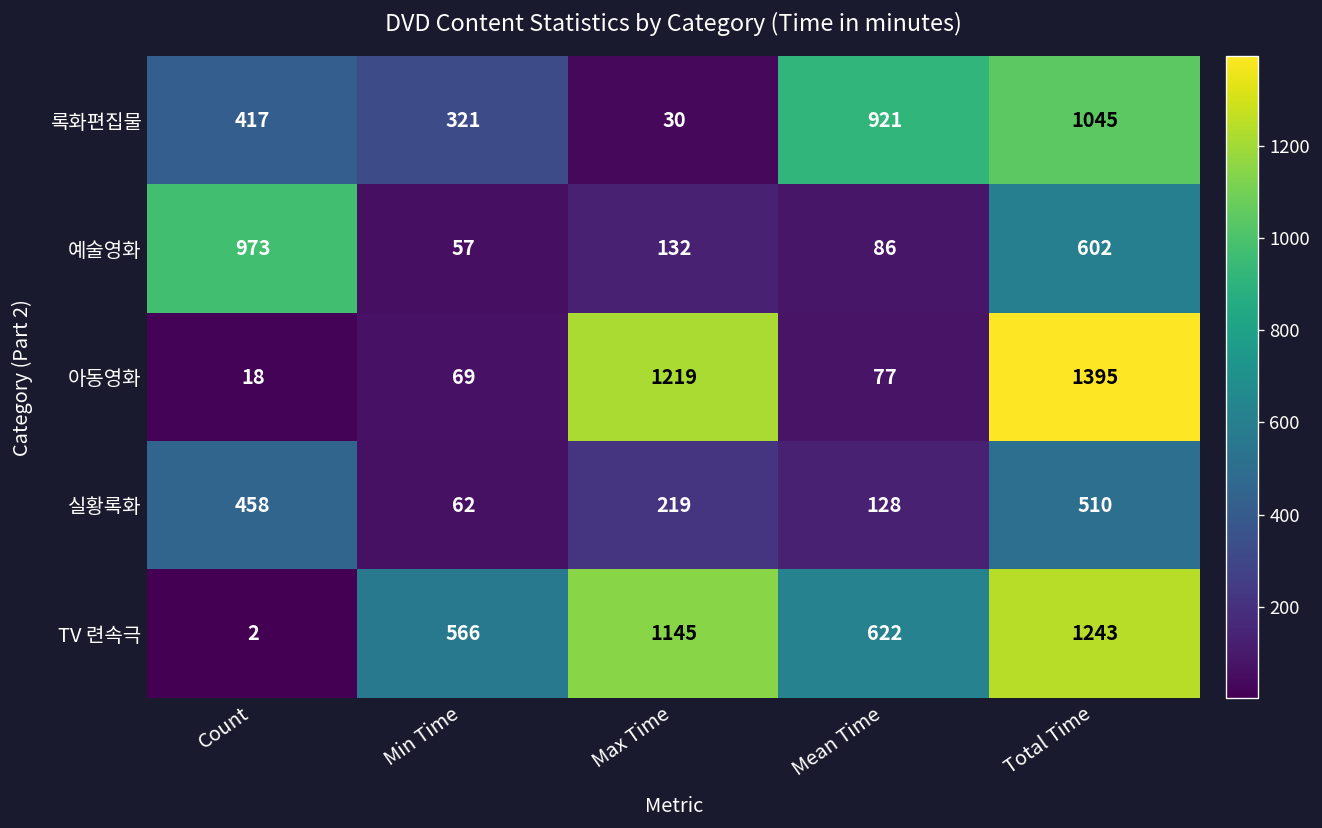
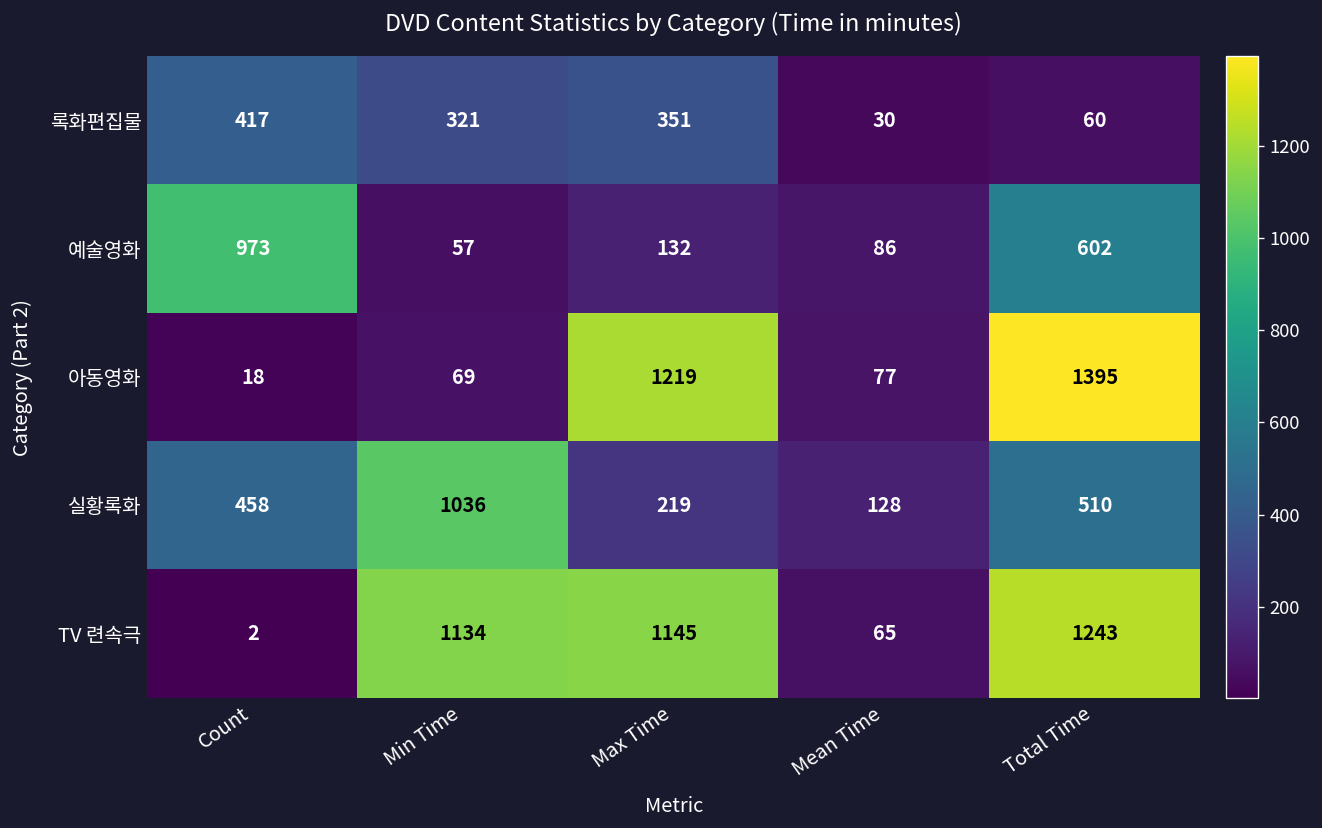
록화편집물, Max Time: 30 -> 351
록화편집물, Mean Time: 921 -> 30
록화편집물, Total Time: 1045 -> 60
실황록화, Min Time: 62 -> 1036
TV 련속극, Min Time: 566 -> 1134
TV 련속극, Mean Time: 622 -> 65
